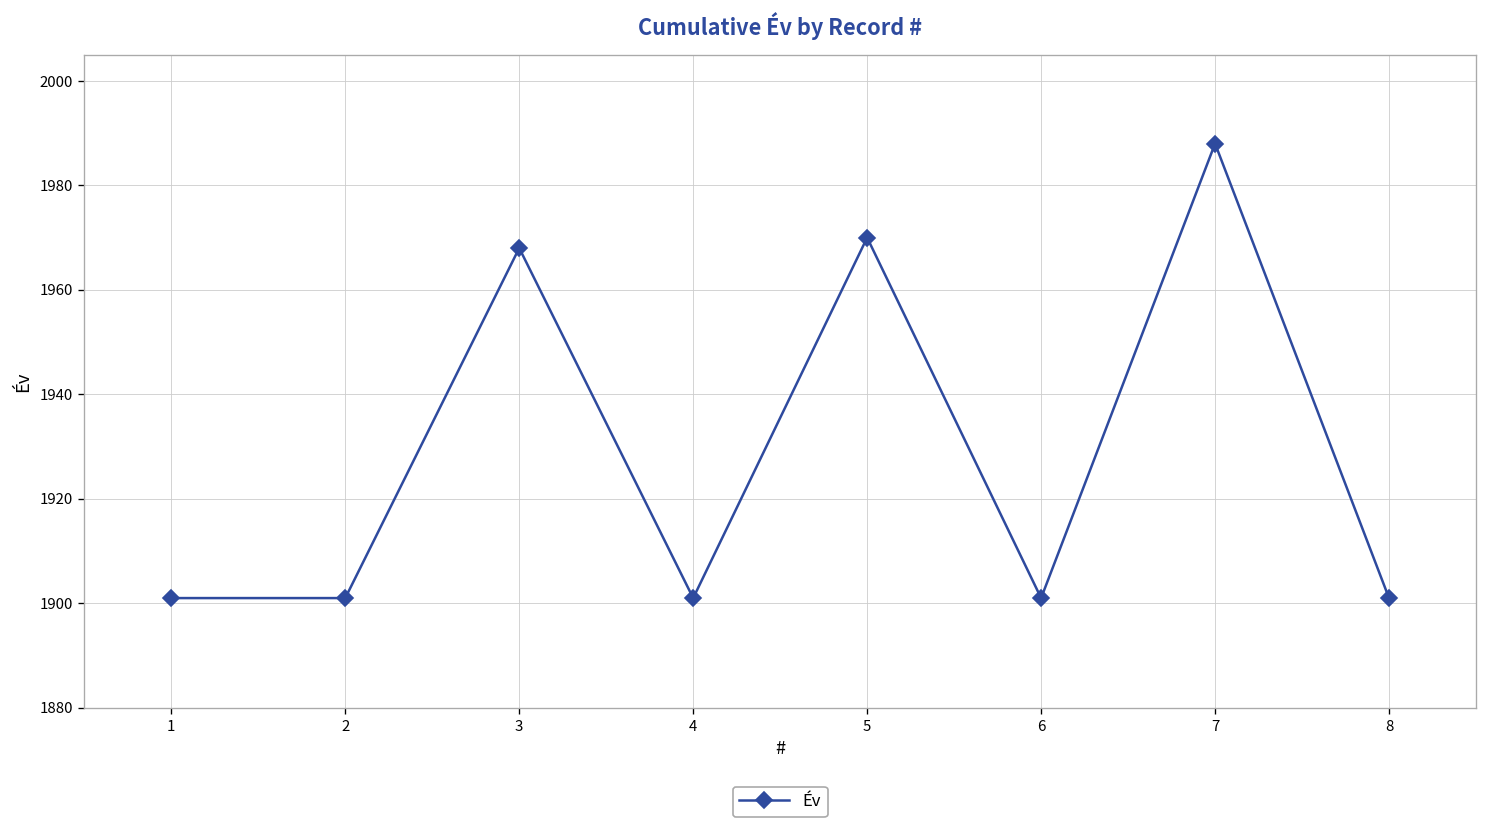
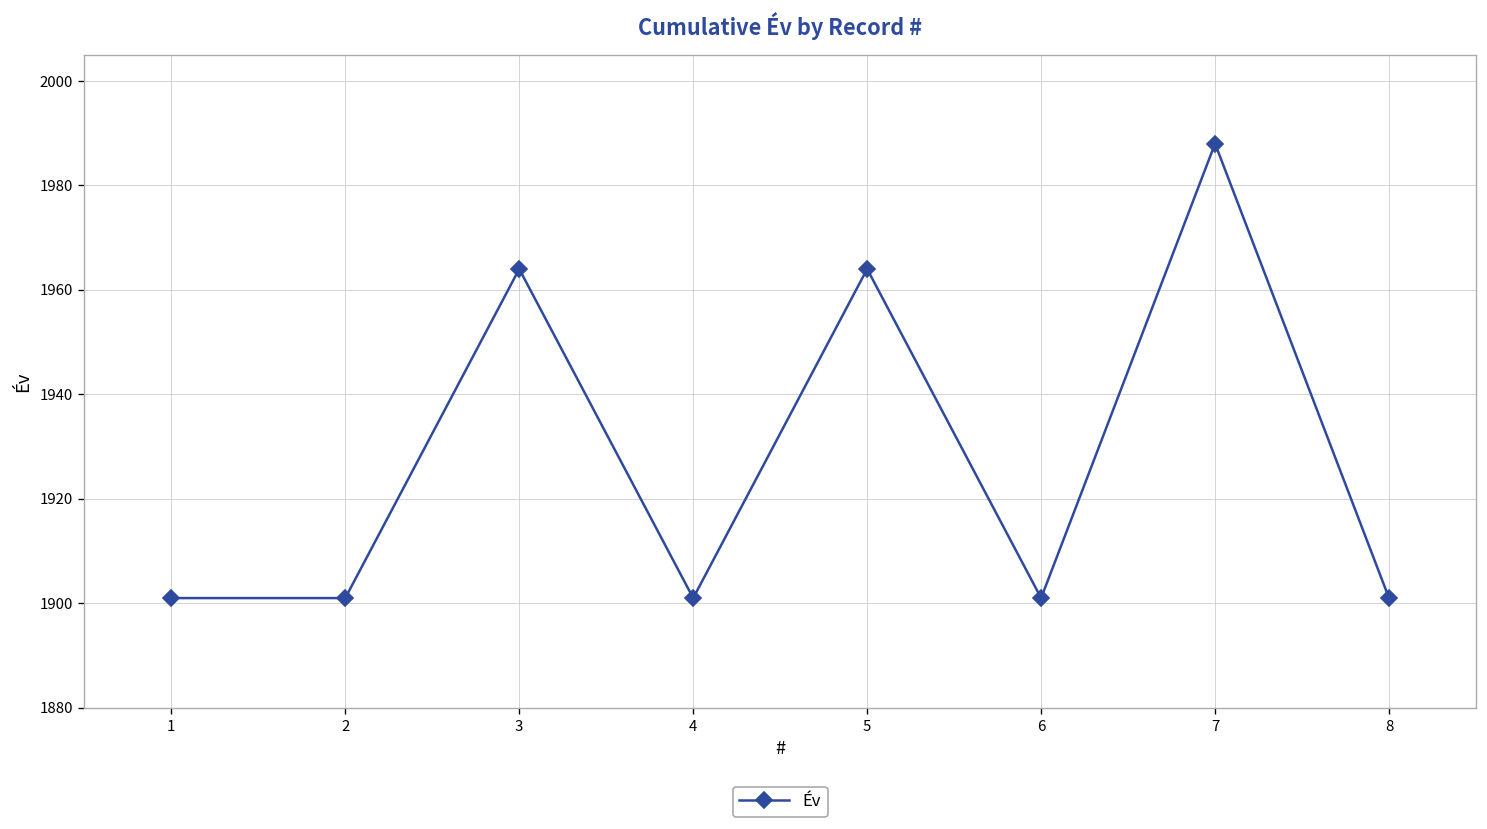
3: 1968 -> 1964
5: 1970 -> 1964
